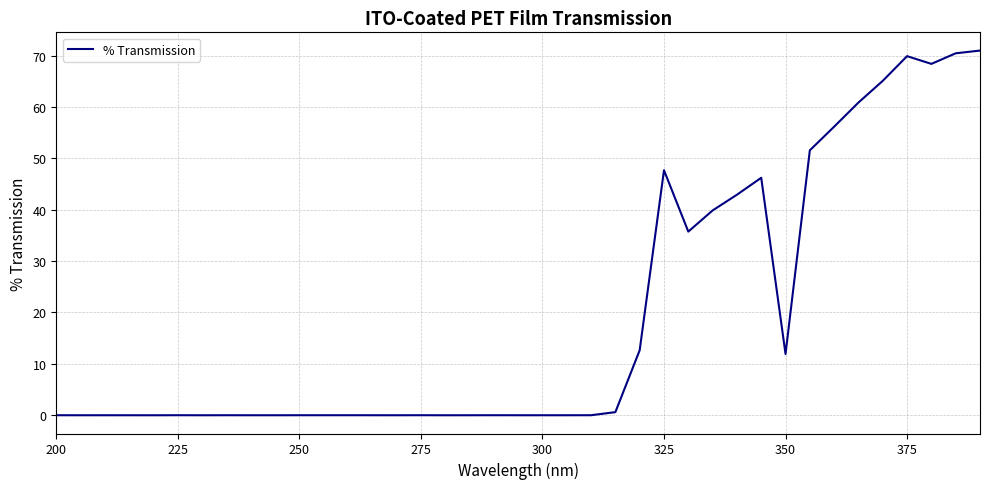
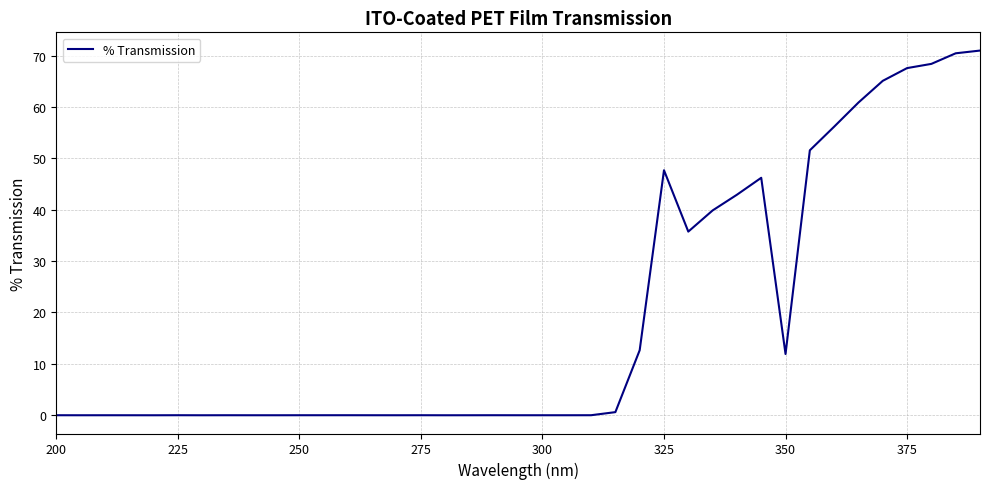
375: 70 -> 68
